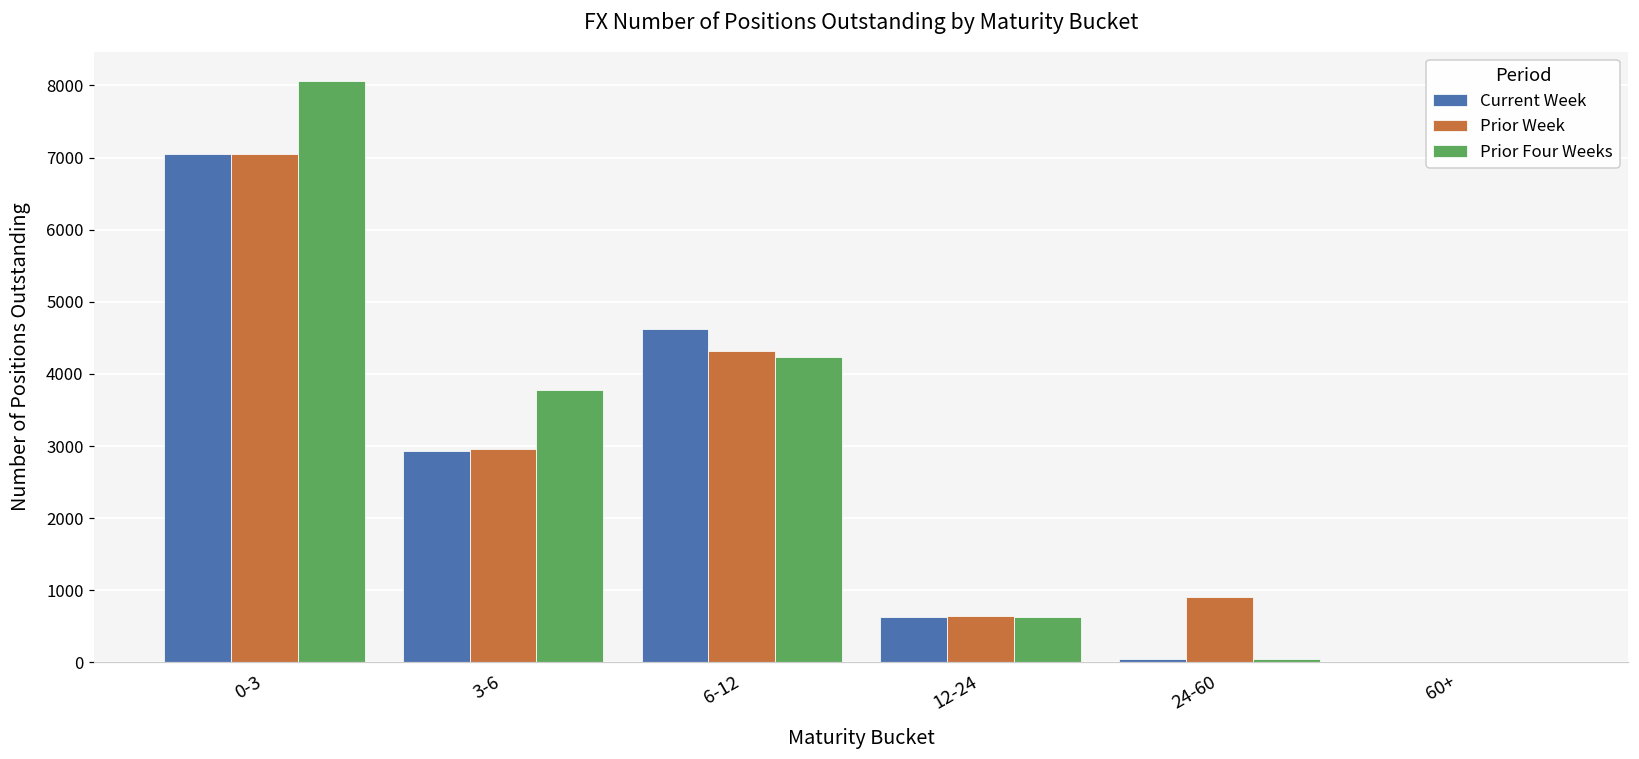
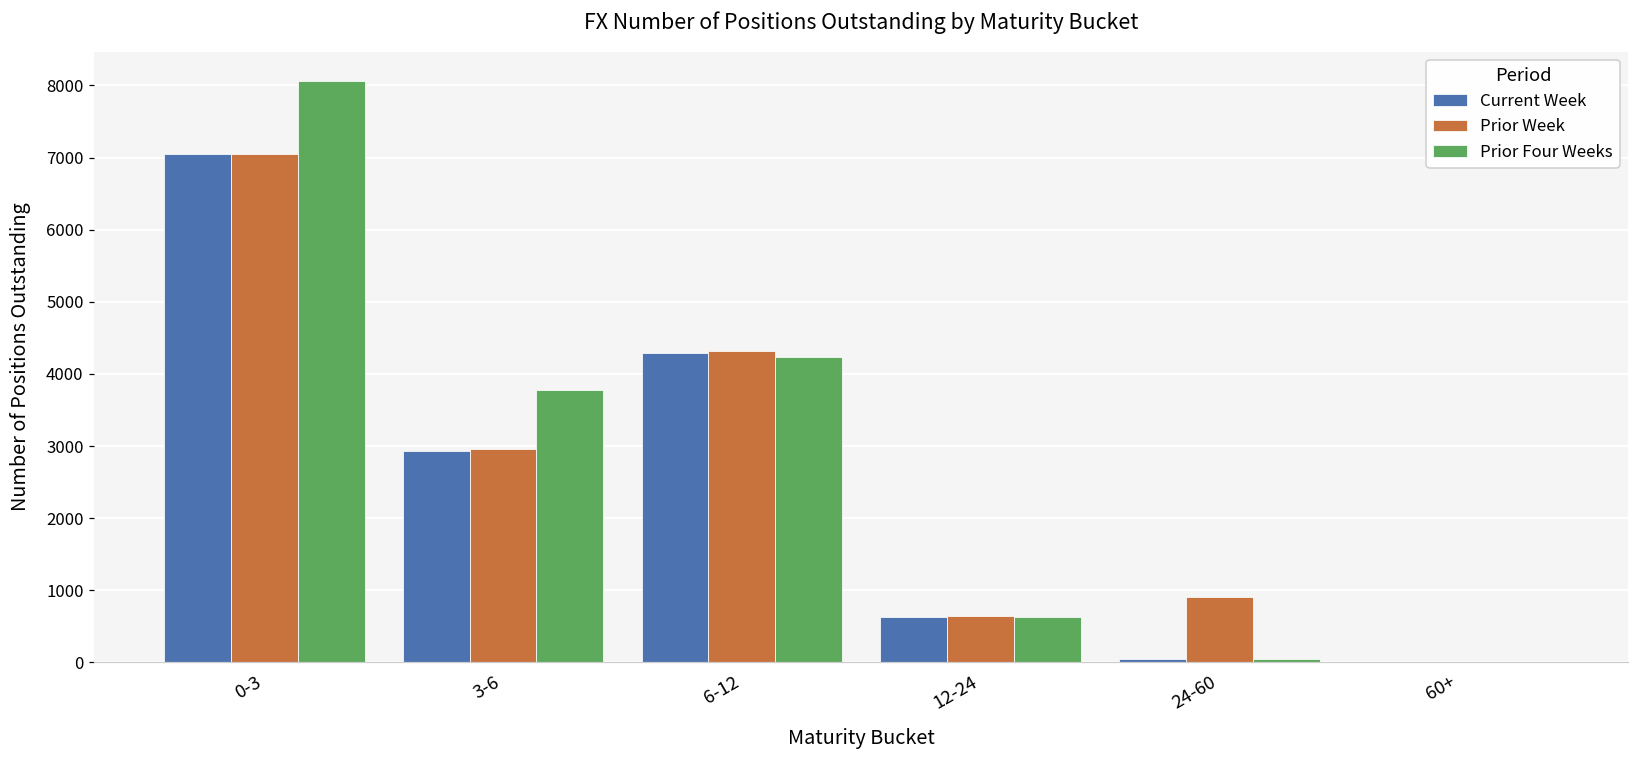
Current Week, 6-12: 4600 -> 4300
